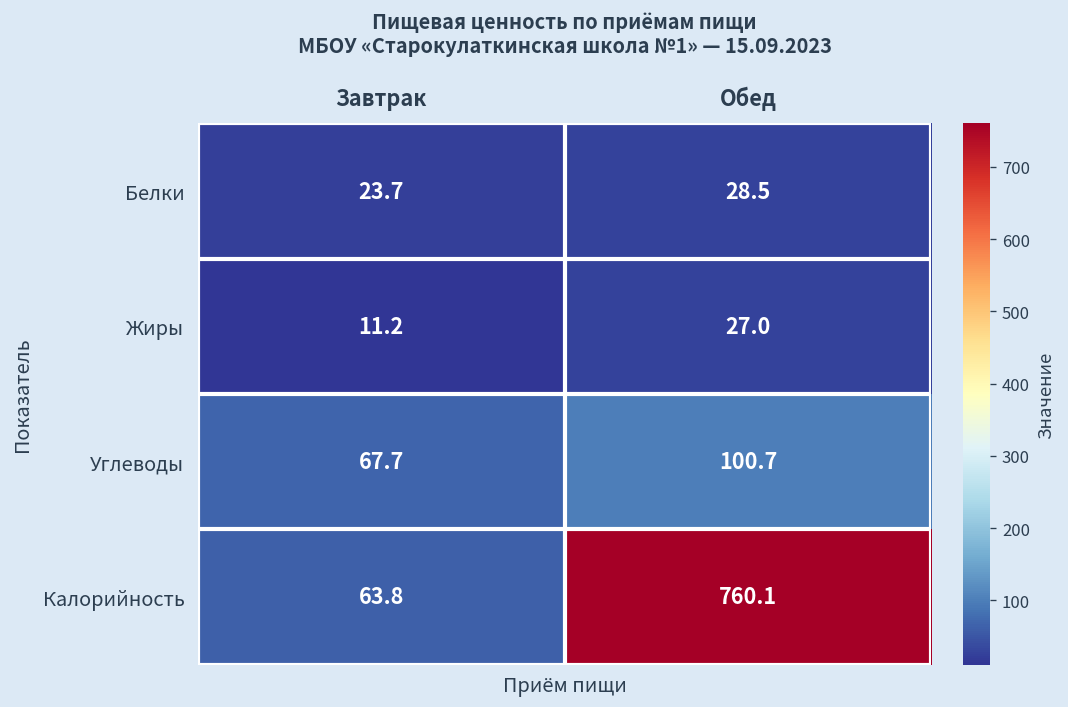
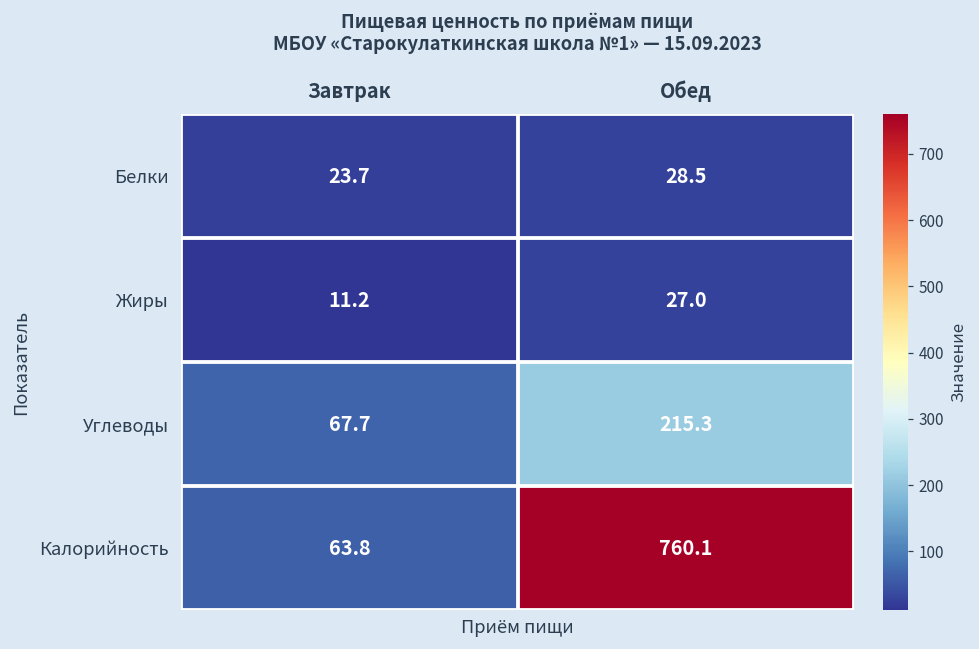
Углеводы, Обед: 100.7 -> 215.3
